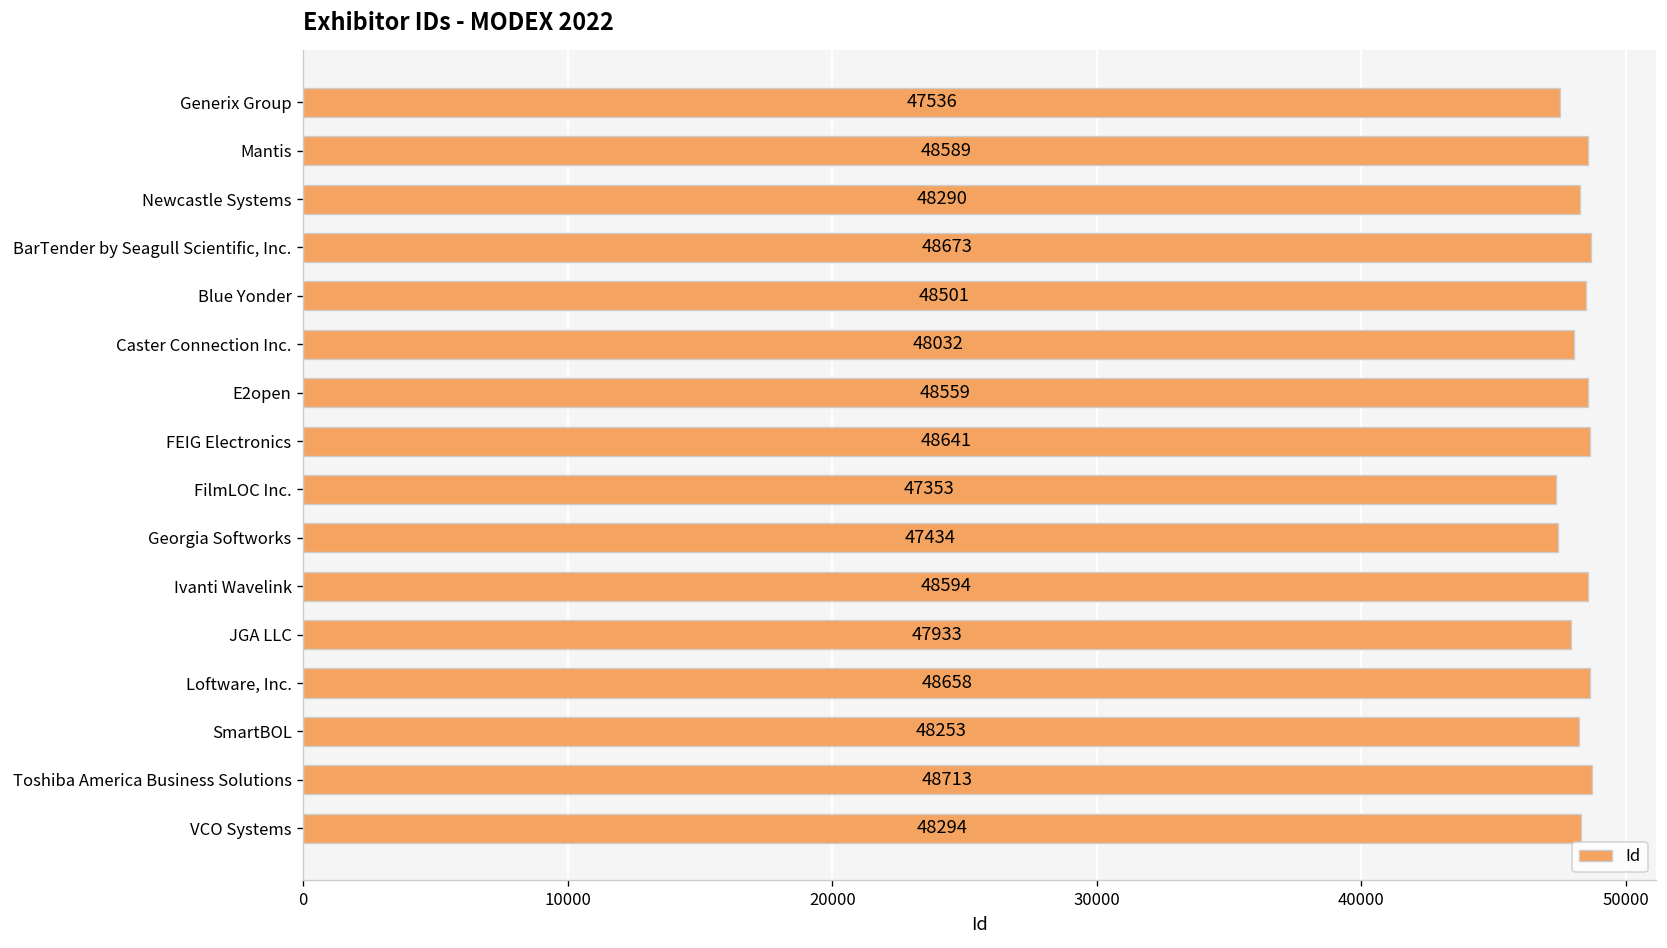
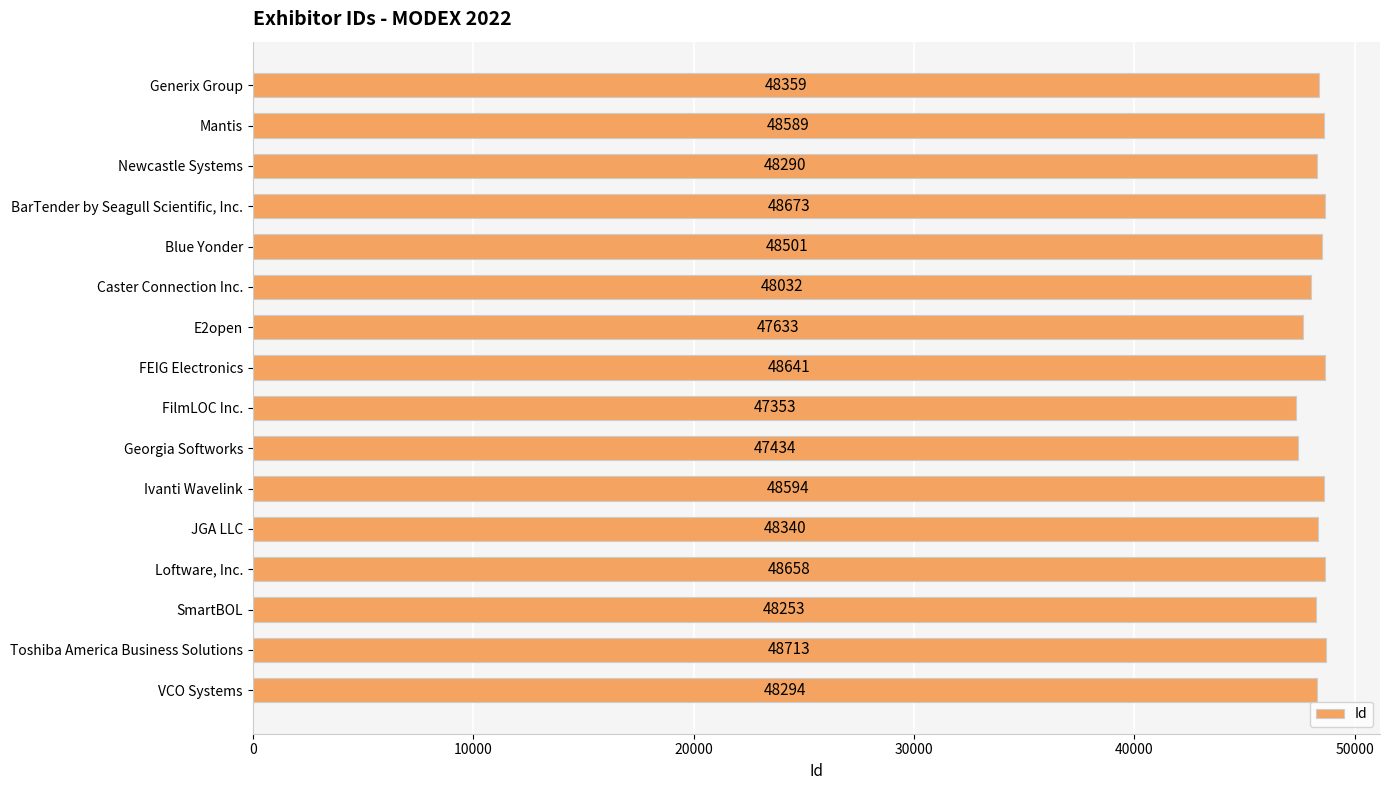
Generix Group: 47536 -> 48359
E2open: 48559 -> 47633
JGA LLC: 47933 -> 48340
